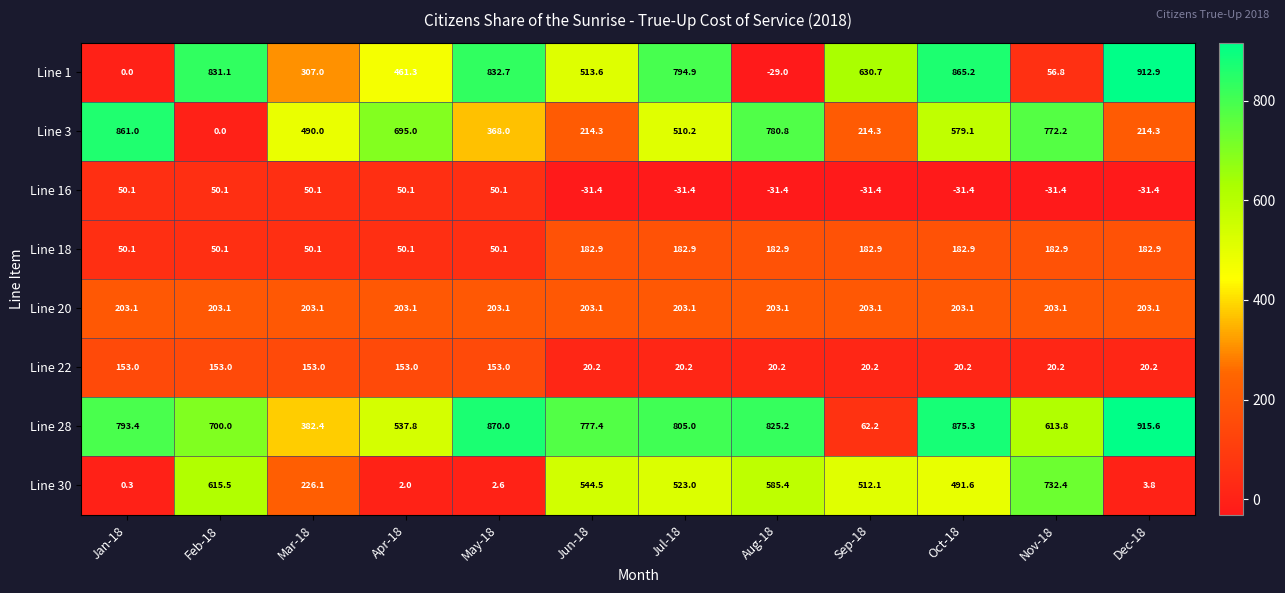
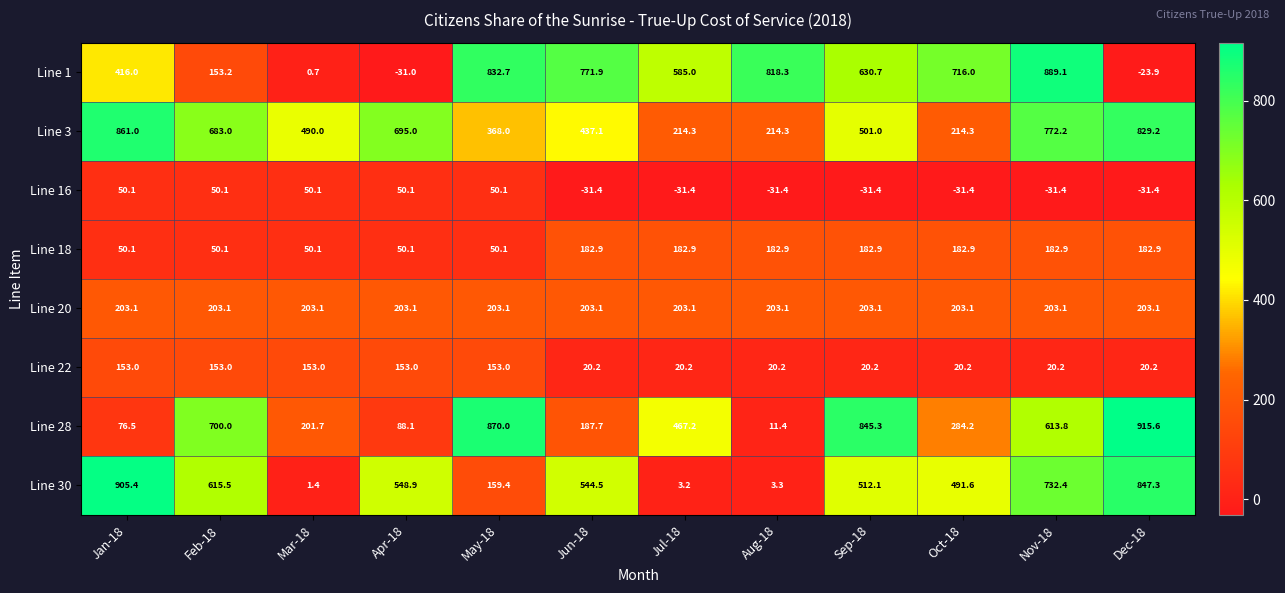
Line 1, Jan-18: 0.0 -> 416.0
Line 1, Feb-18: 831.1 -> 153.2
Line 1, Mar-18: 307.0 -> 0.7
Line 1, Apr-18: 461.3 -> -31.0
Line 1, Jun-18: 513.6 -> 771.9
Line 1, Jul-18: 794.9 -> 585.0
Line 1, Aug-18: -29.0 -> 818.3
Line 1, Oct-18: 865.2 -> 716.0
Line 1, Nov-18: 56.8 -> 889.1
Line 1, Dec-18: 912.9 -> -23.9
Line 3, Feb-18: 0.0 -> 683.0
Line 3, Jun-18: 214.3 -> 437.1
Line 3, Jul-18: 510.2 -> 214.3
Line 3, Aug-18: 780.8 -> 214.3
Line 3, Sep-18: 214.3 -> 501.0
Line 3, Oct-18: 579.1 -> 214.3
Line 3, Dec-18: 214.3 -> 829.2
Line 28, Jan-18: 793.4 -> 76.5
Line 28, Mar-18: 382.4 -> 201.7
Line 28, Apr-18: 537.8 -> 88.1
Line 28, Jun-18: 777.4 -> 187.7
Line 28, Jul-18: 805.0 -> 467.2
Line 28, Aug-18: 825.2 -> 11.4
Line 28, Sep-18: 62.2 -> 845.3
Line 28, Oct-18: 875.3 -> 284.2
Line 30, Jan-18: 0.3 -> 905.4
Line 30, Mar-18: 226.1 -> 1.4
Line 30, Apr-18: 2.0 -> 548.9
Line 30, May-18: 2.6 -> 159.4
Line 30, Jul-18: 523.0 -> 3.2
Line 30, Aug-18: 585.4 -> 3.3
Line 30, Dec-18: 3.8 -> 847.3
